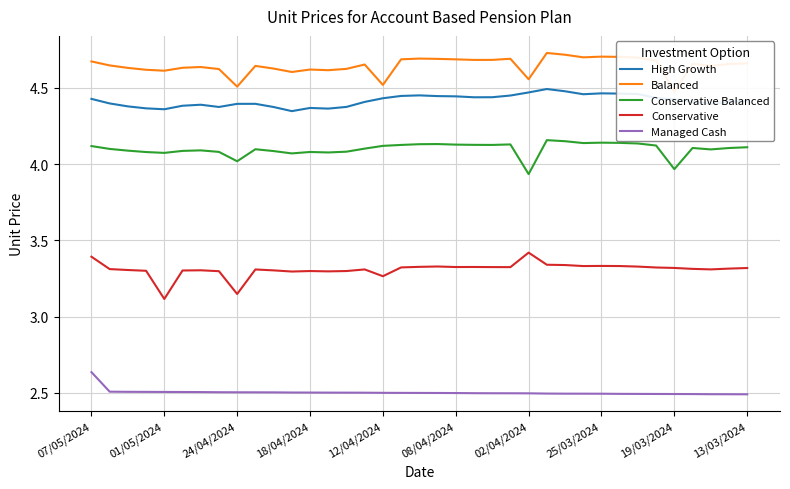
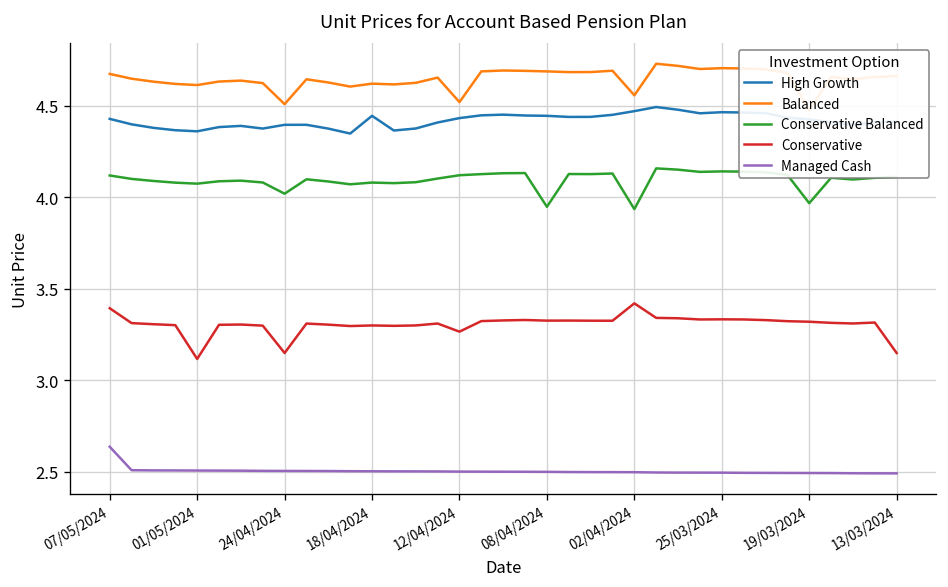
High Growth, 18/04/2024: 4.37 -> 4.44
Conservative Balanced, 08/04/2024: 4.13 -> 3.95
Conservative, 13/03/2024: 3.32 -> 3.15
